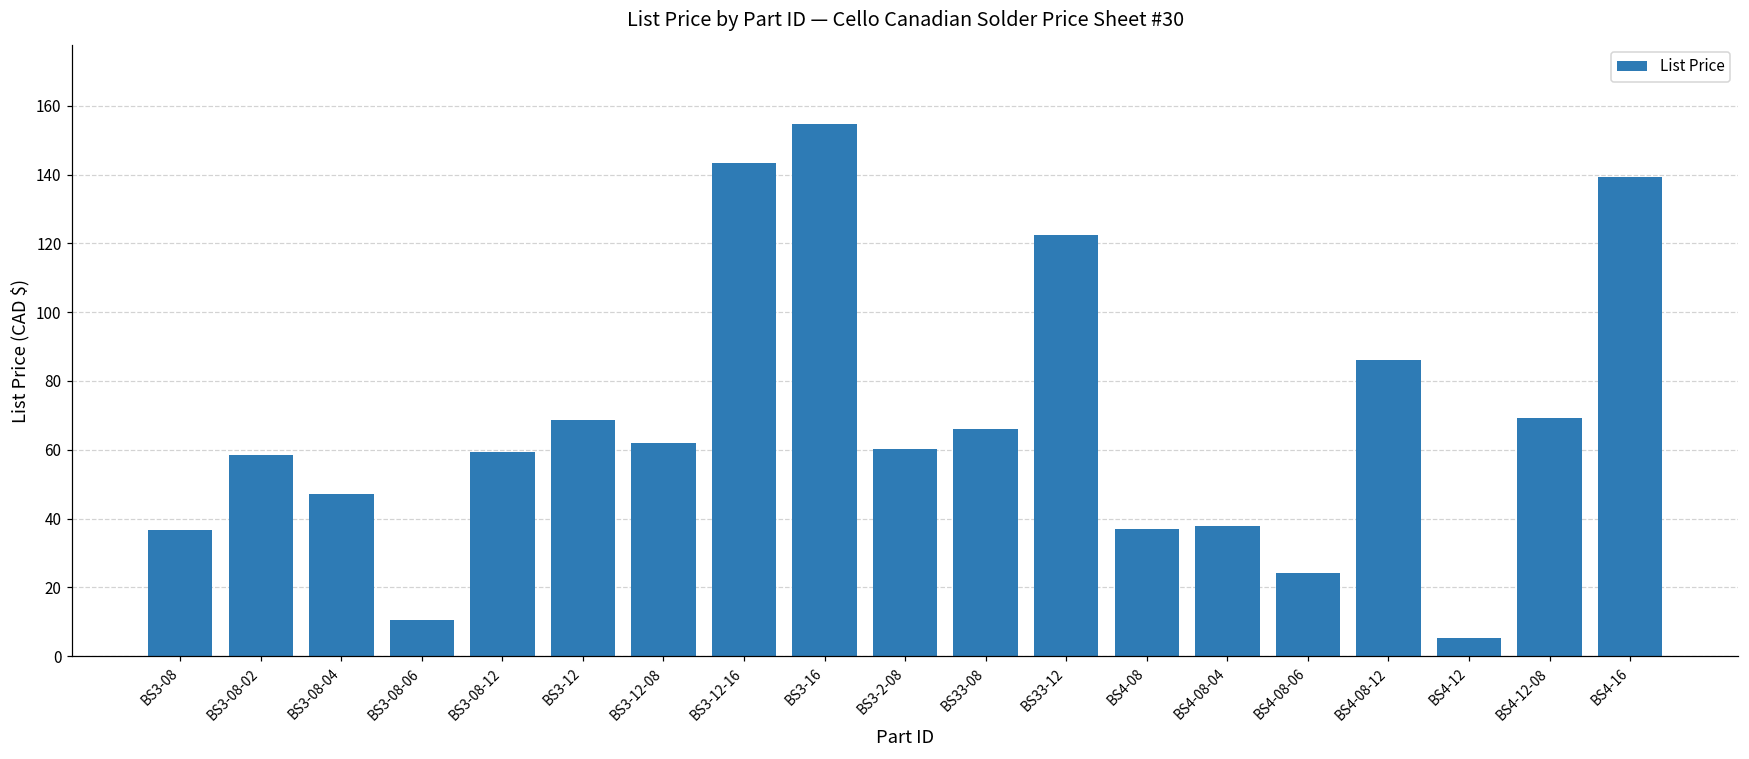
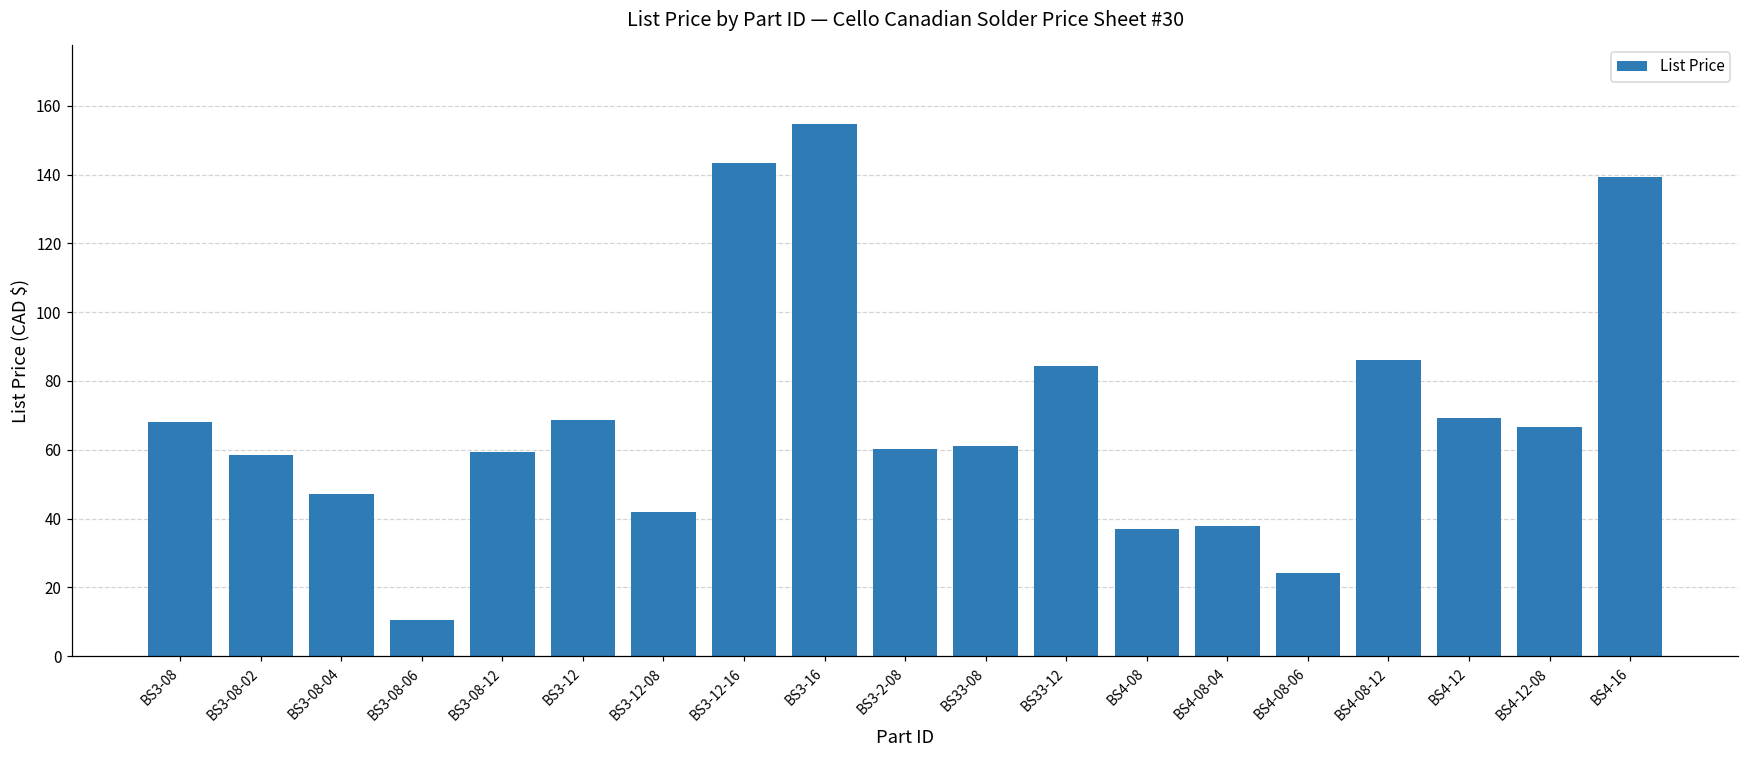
BS3-08: 37 -> 68
BS3-12-08: 62 -> 42
BS33-08: 66 -> 61
BS33-12: 122 -> 84
BS4-12: 5 -> 69
BS4-12-08: 69 -> 67
